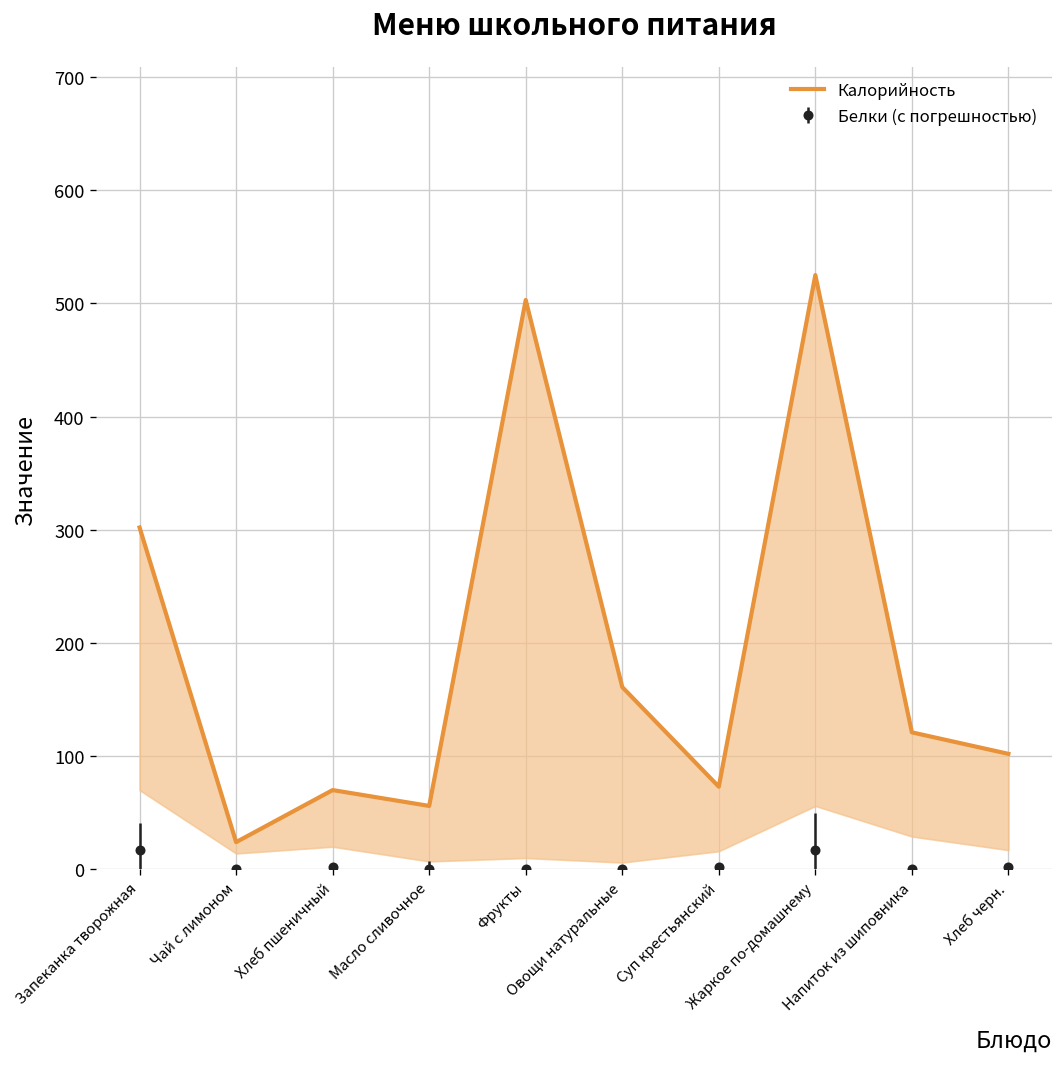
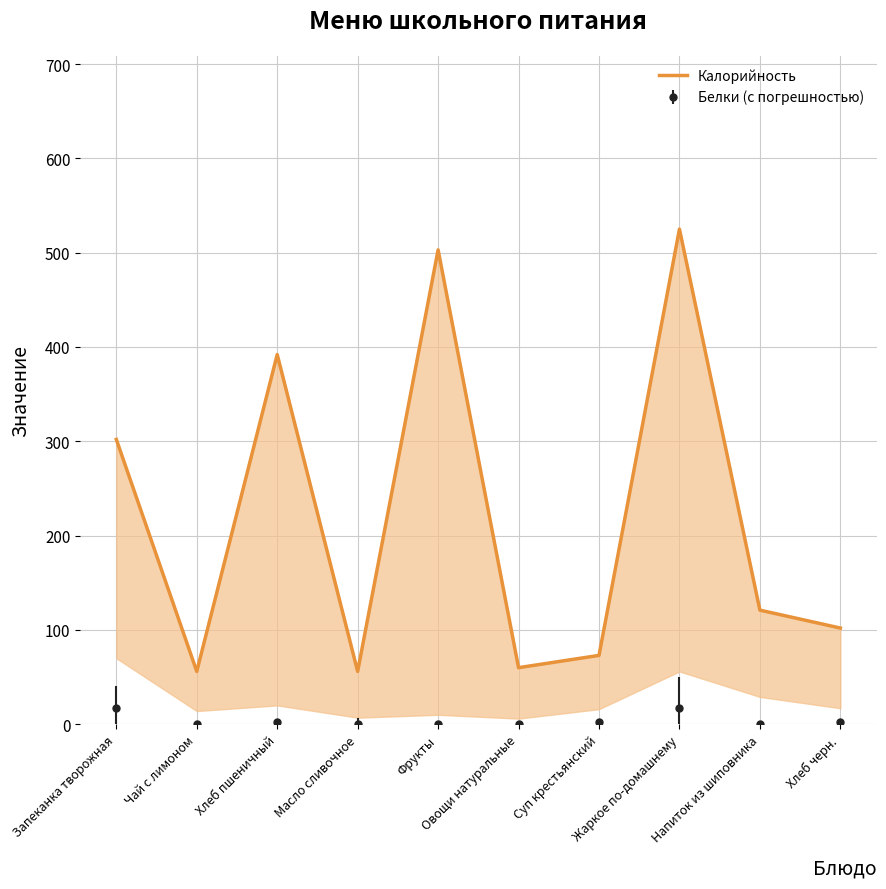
Калорийность, Чай с лимоном: 20 -> 60
Калорийность, Хлеб пшеничный: 70 -> 390
Калорийность, Овощи натуральные: 160 -> 60
